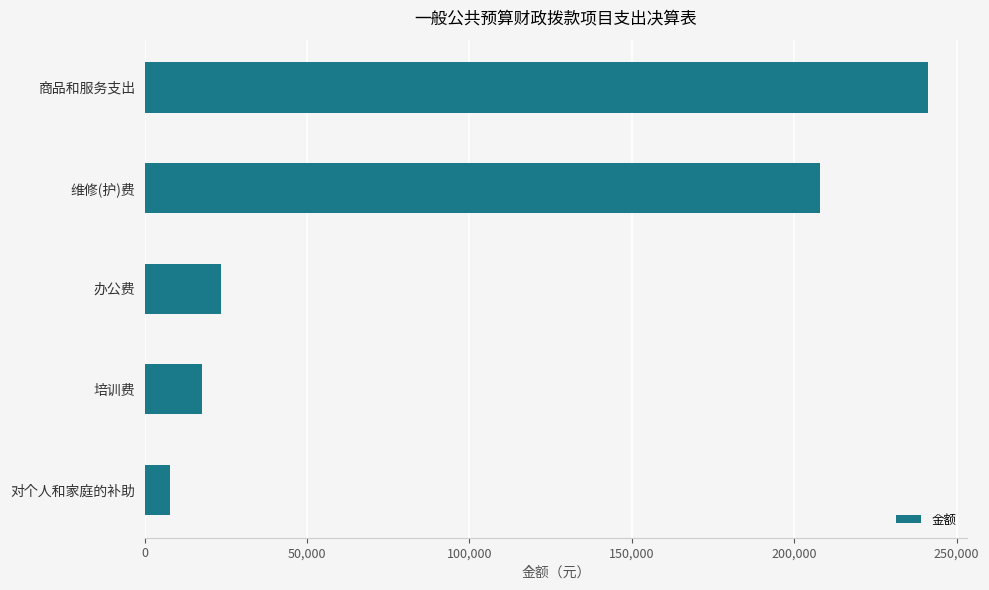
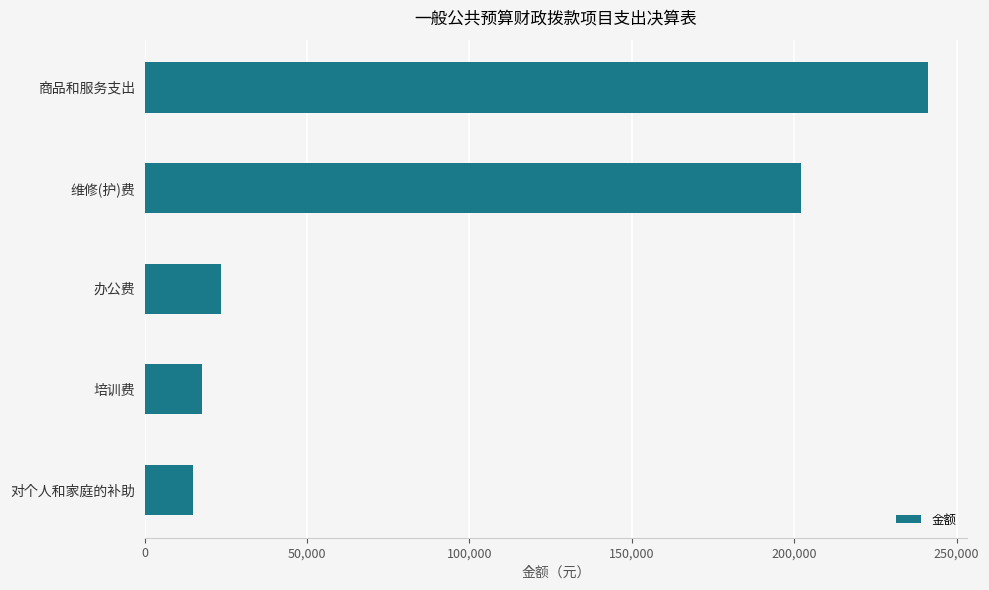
维修(护)费: 208,000 -> 202,000
对个人和家庭的补助: 8,000 -> 15,000
